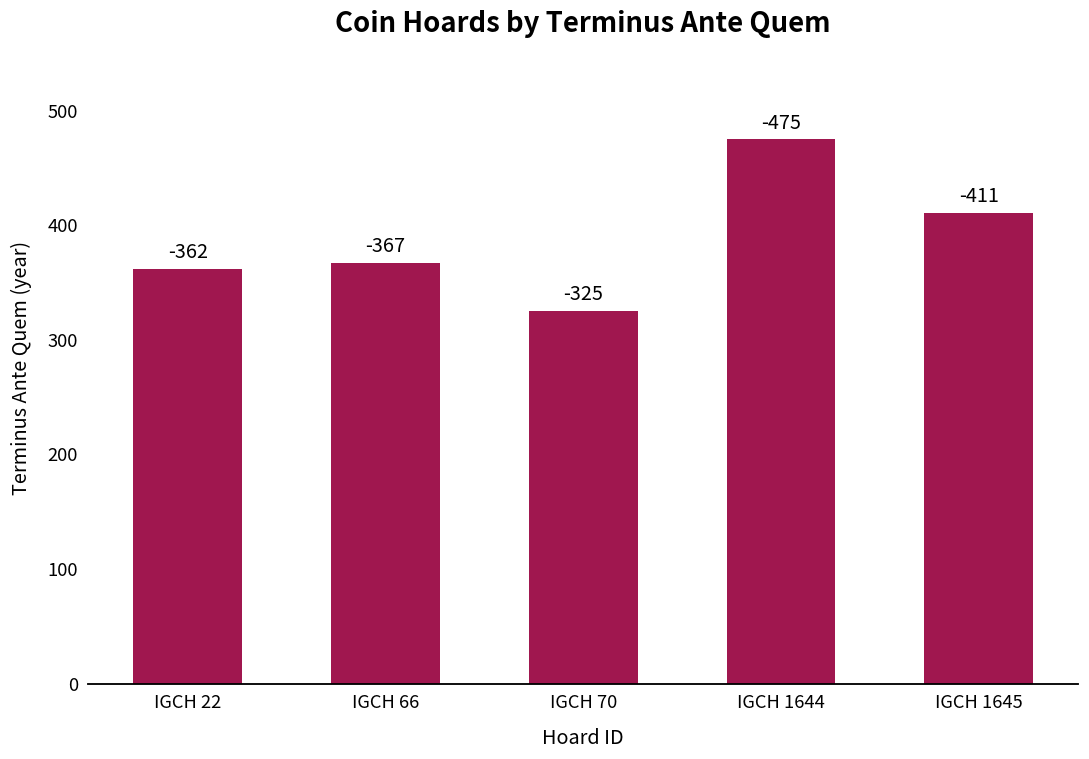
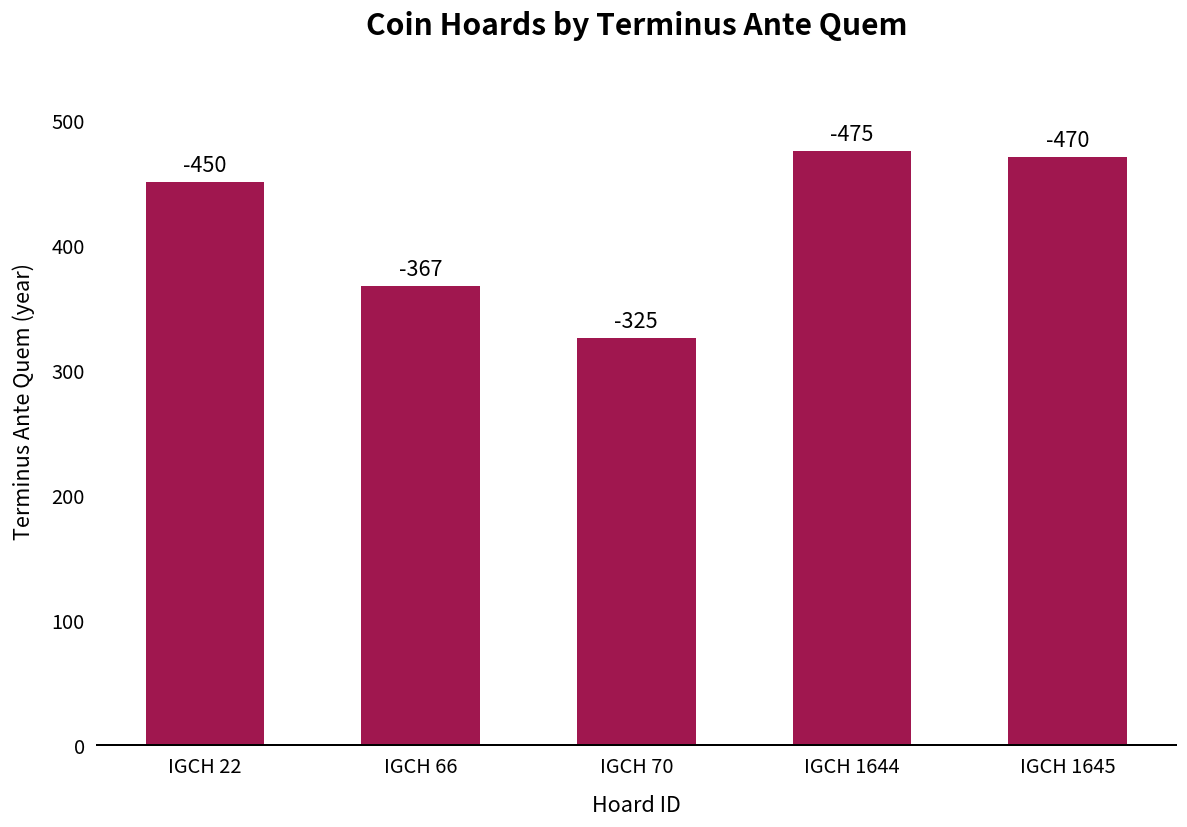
IGCH 22: -362 -> -450
IGCH 1645: -411 -> -470
